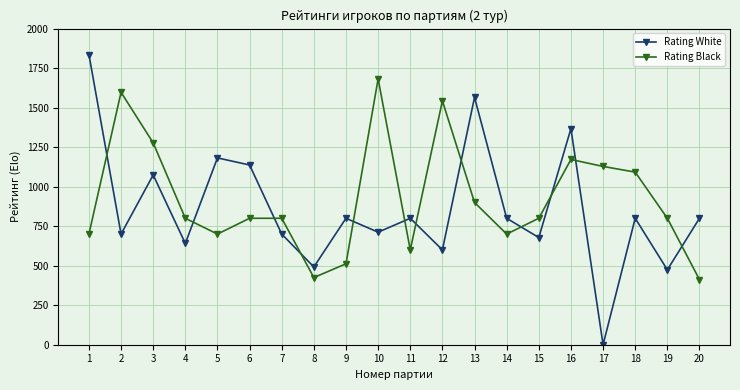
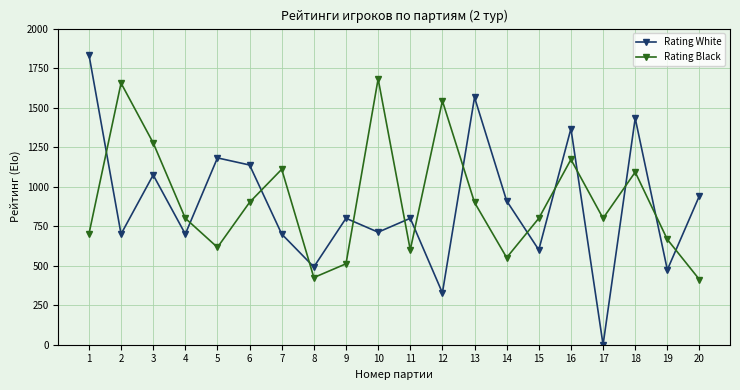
Rating Black, 2: 1600 -> 1660
Rating White, 4: 640 -> 700
Rating Black, 5: 700 -> 620
Rating Black, 6: 800 -> 900
Rating Black, 7: 800 -> 1110
Rating White, 12: 600 -> 330
Rating White, 14: 800 -> 910
Rating Black, 14: 700 -> 550
Rating White, 15: 680 -> 600
Rating Black, 17: 1130 -> 800
Rating White, 18: 800 -> 1430
Rating Black, 19: 800 -> 670
Rating White, 20: 800 -> 940
